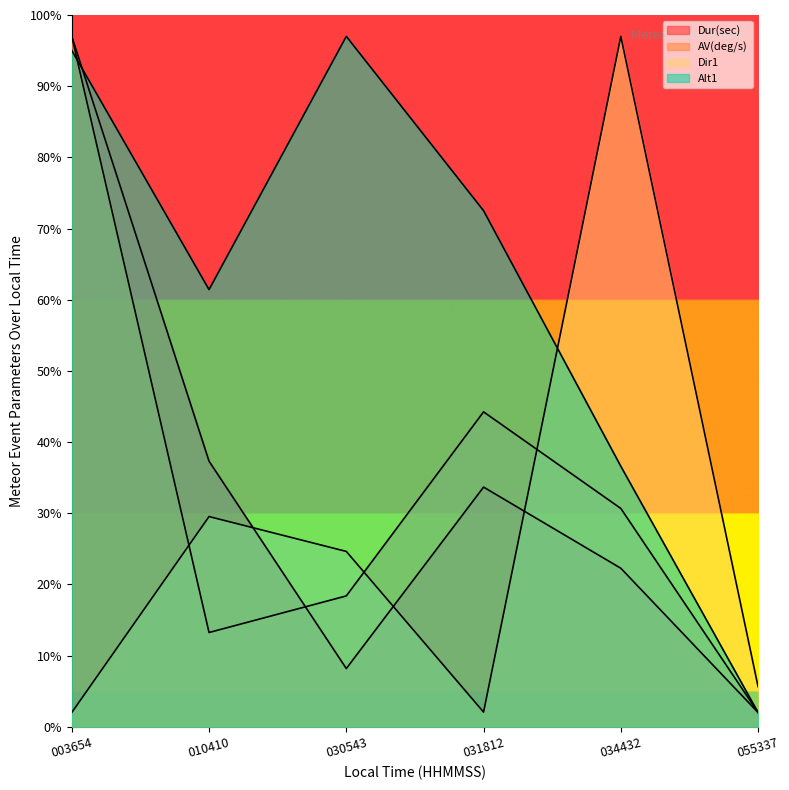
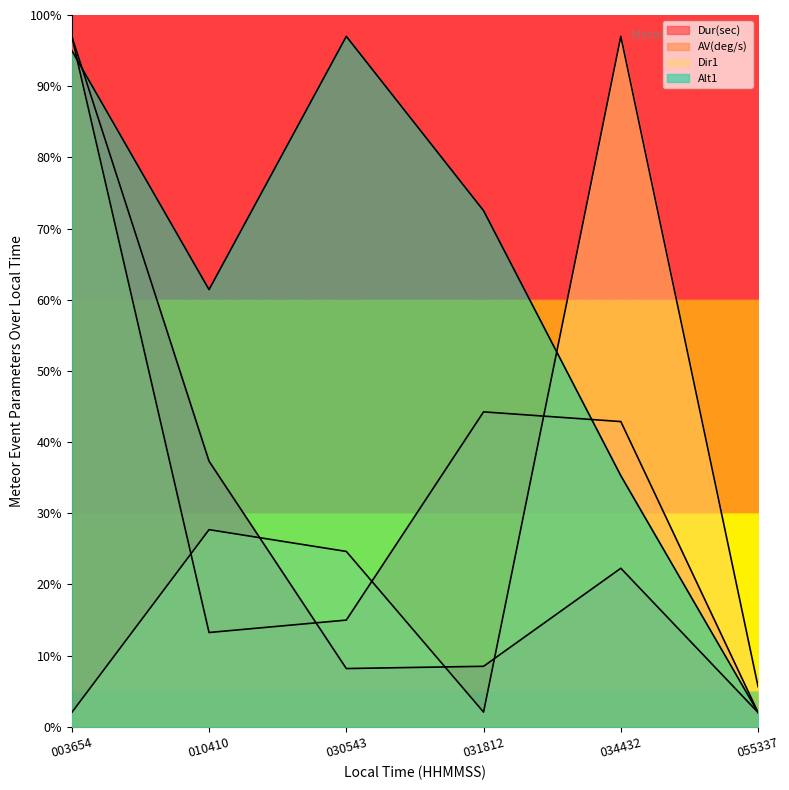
Dir1, 010410: 30% -> 28%
AV(deg/s), 030543: 18% -> 15%
Dur(sec), 031812: 34% -> 8%
AV(deg/s), 034432: 31% -> 43%
Alt1, 034432: 37% -> 35%
